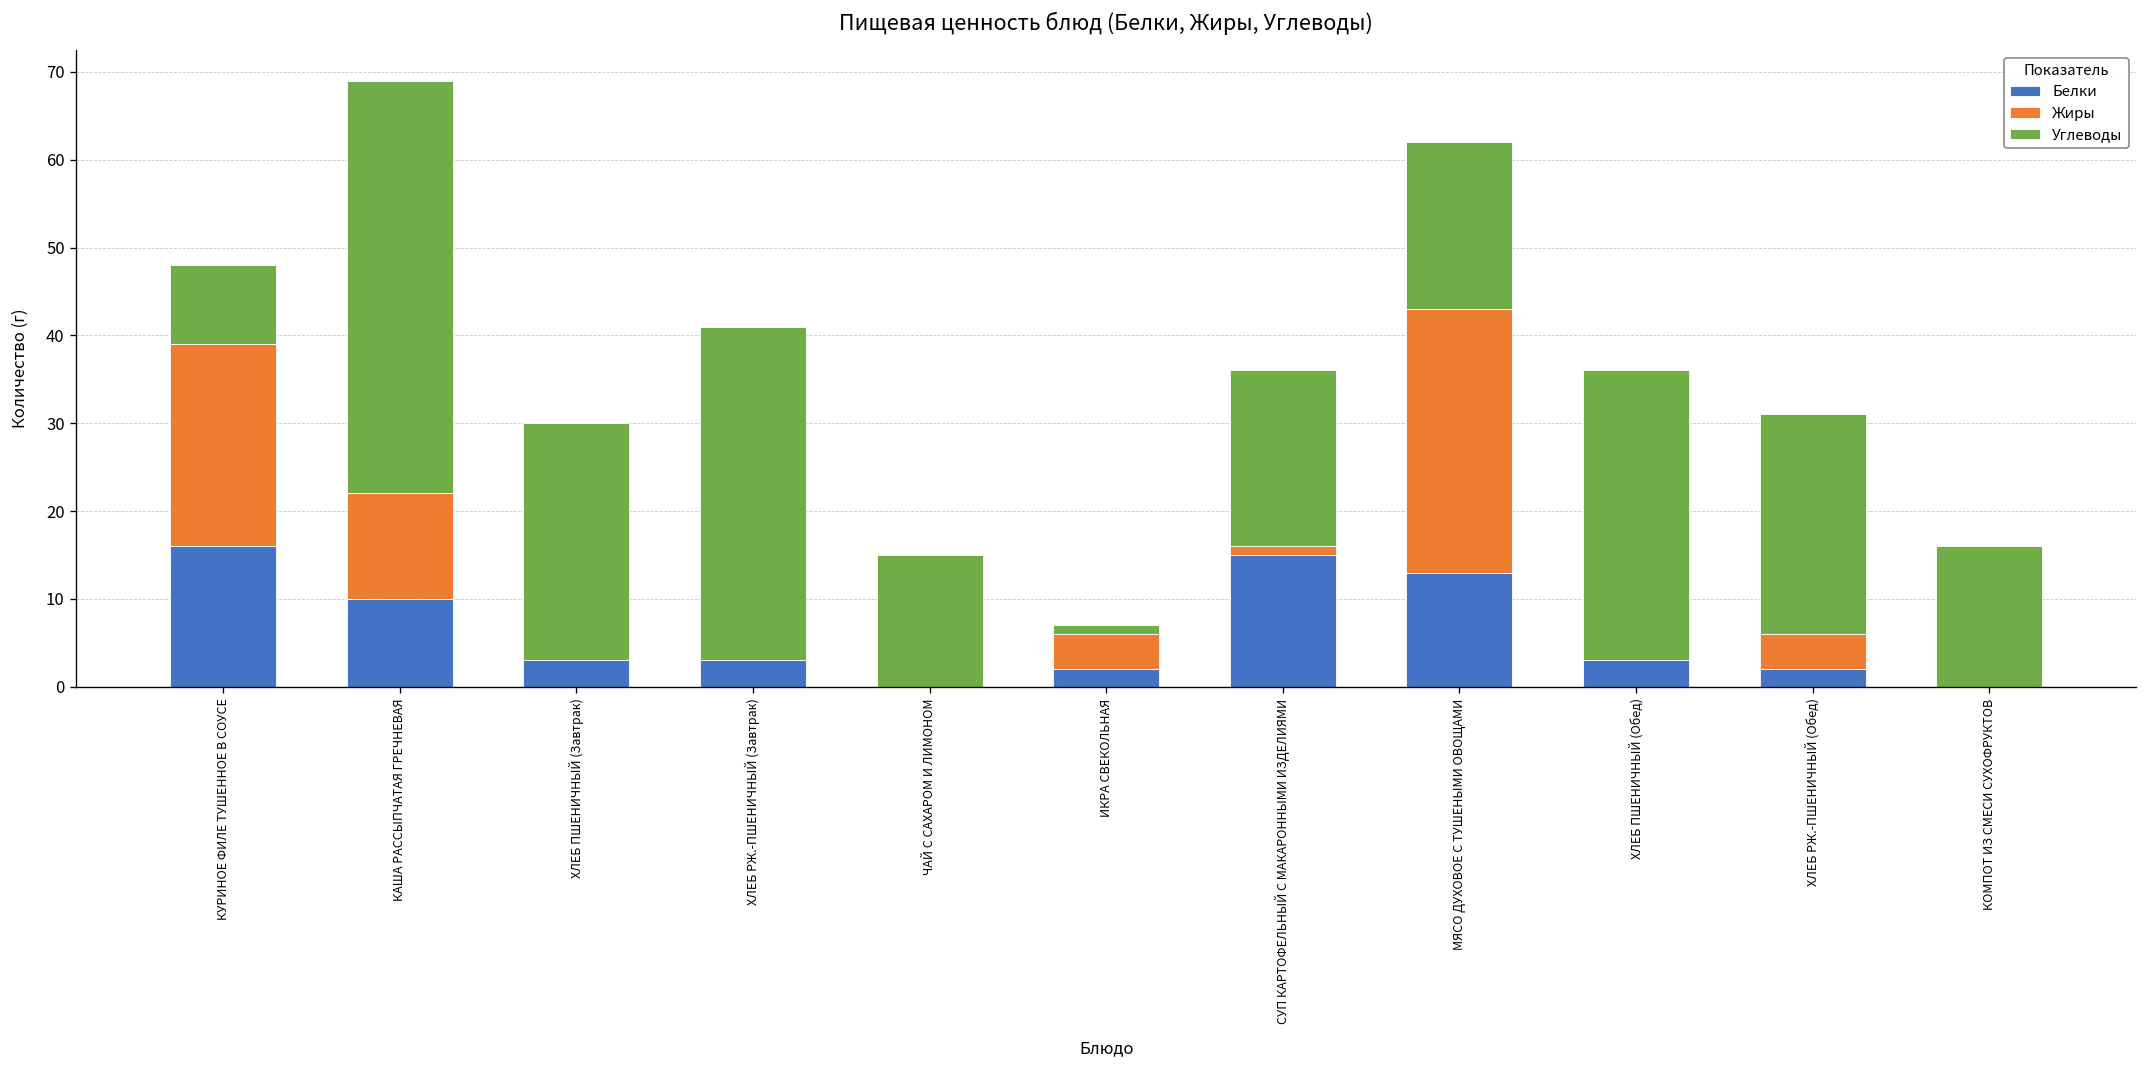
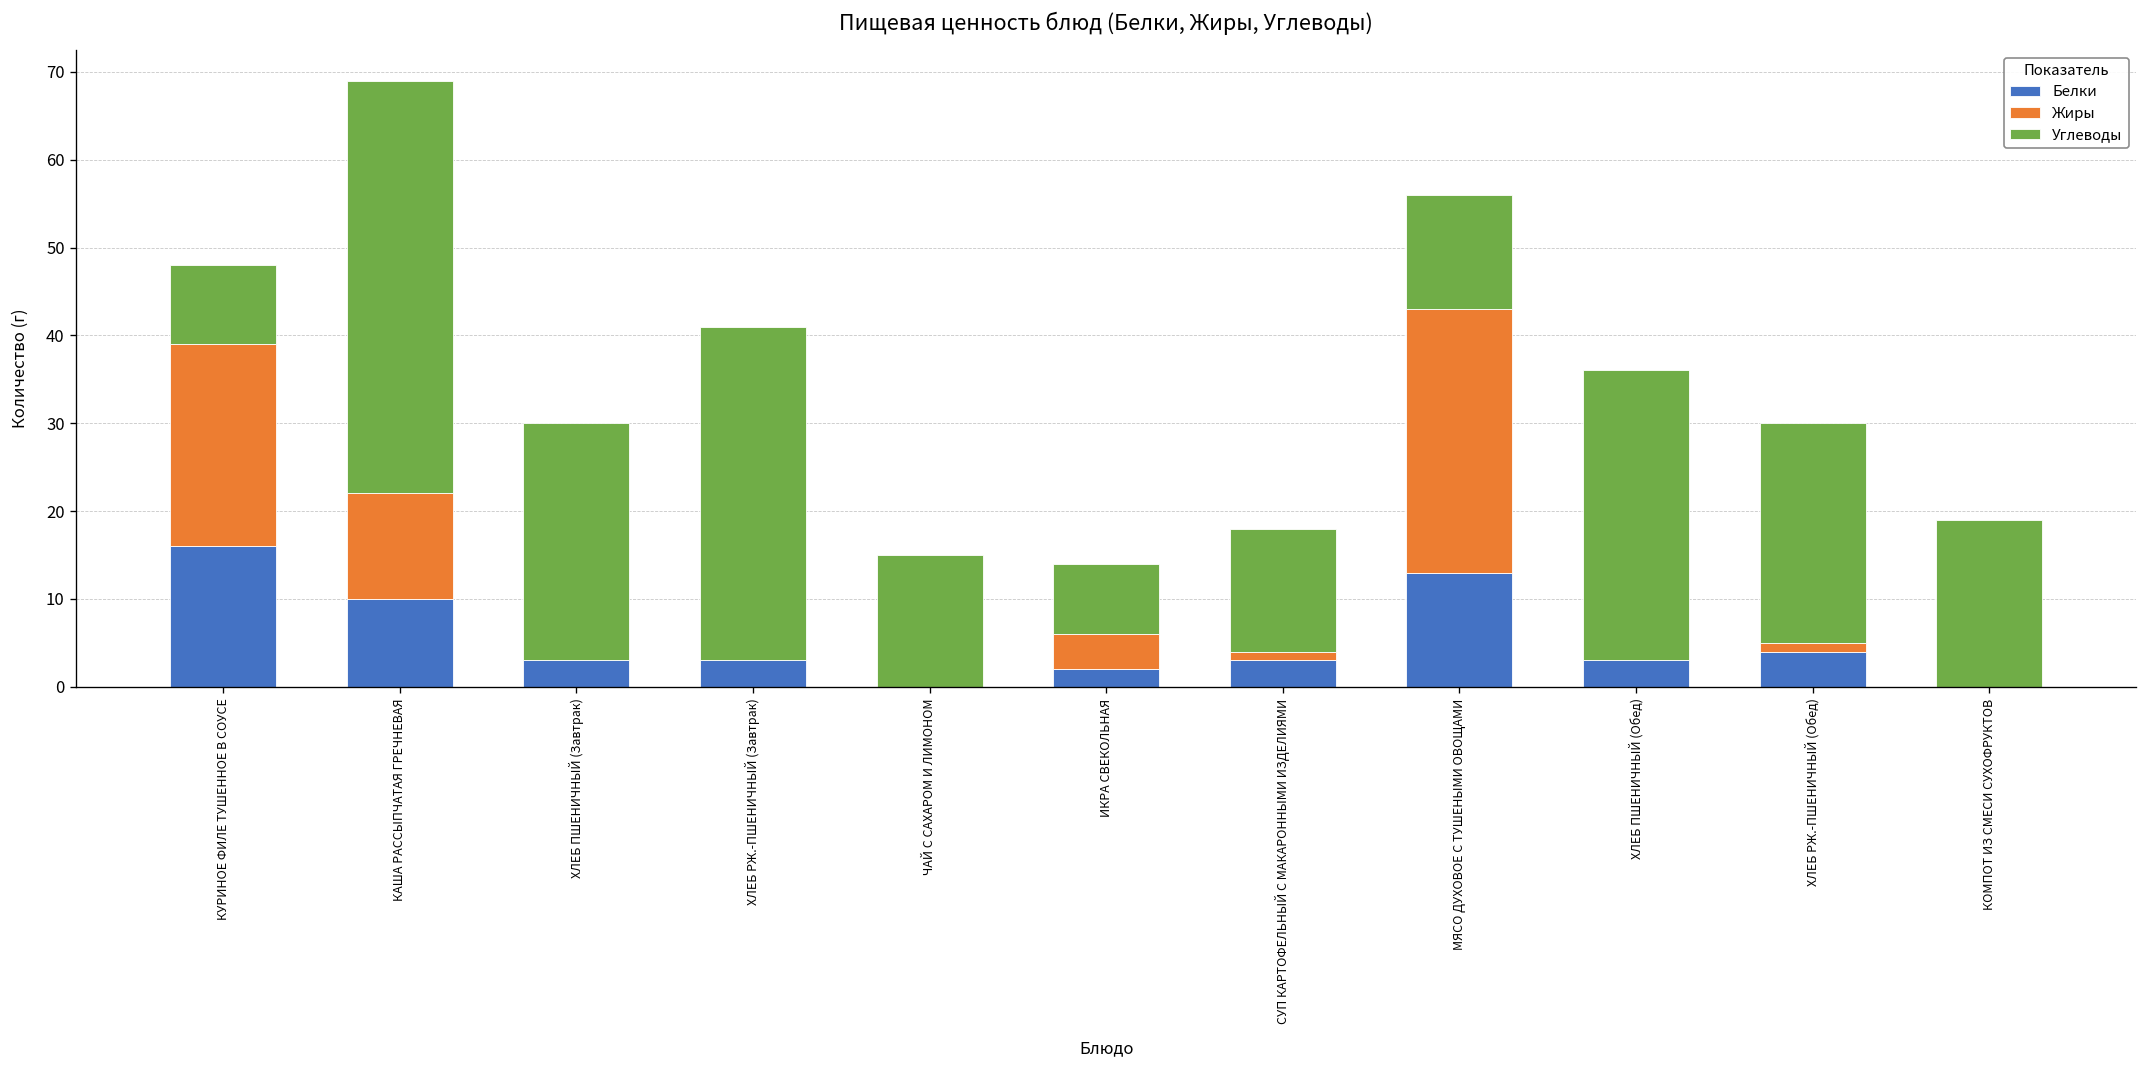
Углеводы, ИКРА СВЕКОЛЬНАЯ: 1 -> 8
Белки, СУП КАРТОФЕЛЬНЫЙ С МАКАРОННЫМИ ИЗДЕЛИЯМИ: 15 -> 3
Углеводы, СУП КАРТОФЕЛЬНЫЙ С МАКАРОННЫМИ ИЗДЕЛИЯМИ: 20 -> 14
Углеводы, МЯСО ДУХОВОЕ С ТУШЕНЫМИ ОВОЩАМИ: 19 -> 13
Белки, ХЛЕБ РЖ.-ПШЕНИЧНЫЙ (Обед): 2 -> 4
Жиры, ХЛЕБ РЖ.-ПШЕНИЧНЫЙ (Обед): 4 -> 1
Углеводы, КОМПОТ ИЗ СМЕСИ СУХОФРУКТОВ: 16 -> 19
